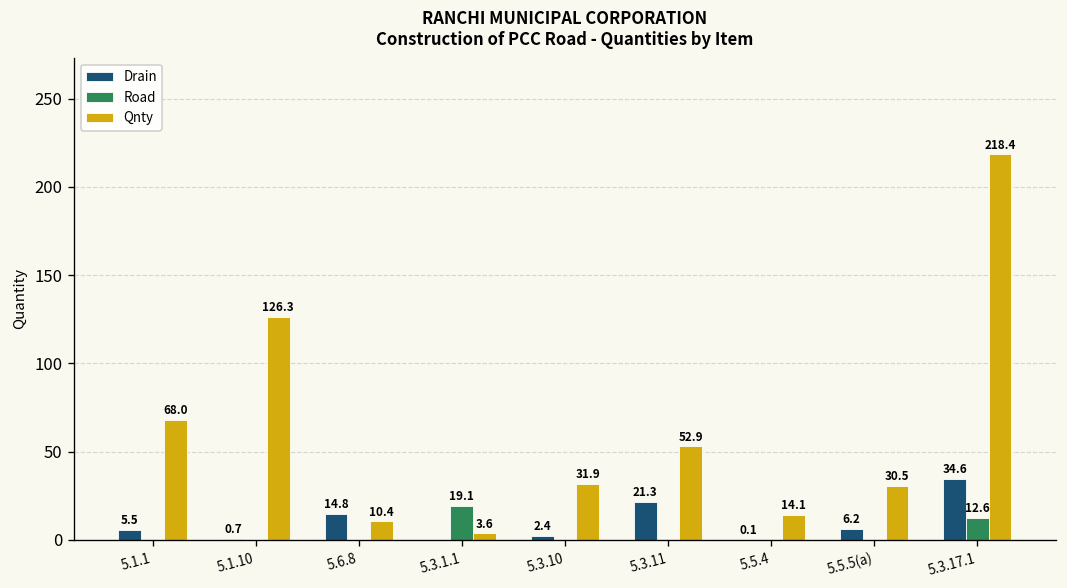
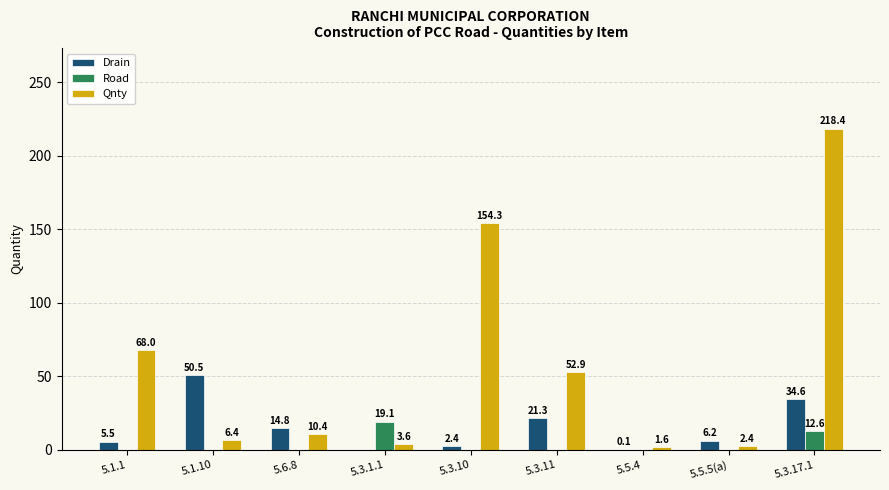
Drain, 5.1.10: 0.7 -> 50.5
Qnty, 5.1.10: 126.3 -> 6.4
Qnty, 5.3.10: 31.9 -> 154.3
Qnty, 5.5.4: 14.1 -> 1.6
Qnty, 5.5.5(a): 30.5 -> 2.4
